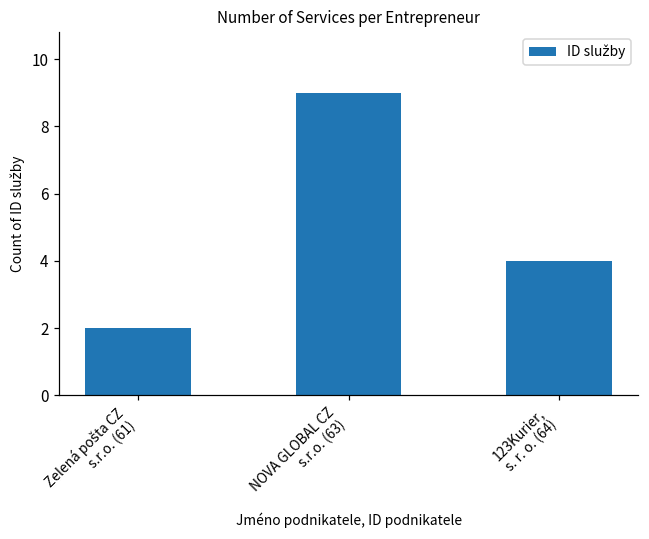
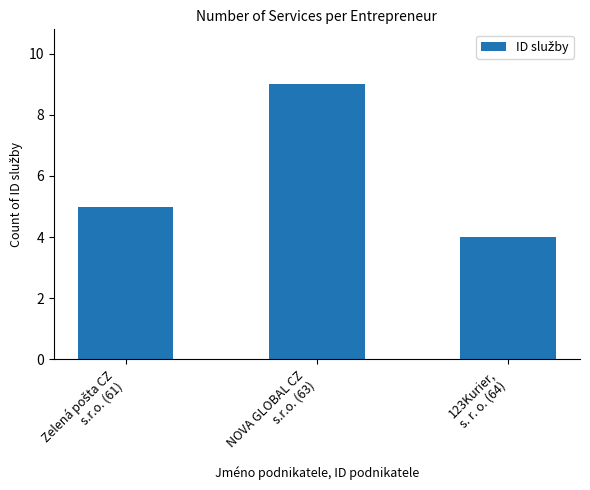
Zelená pošta CZ s.r.o. (61): 2 -> 5
